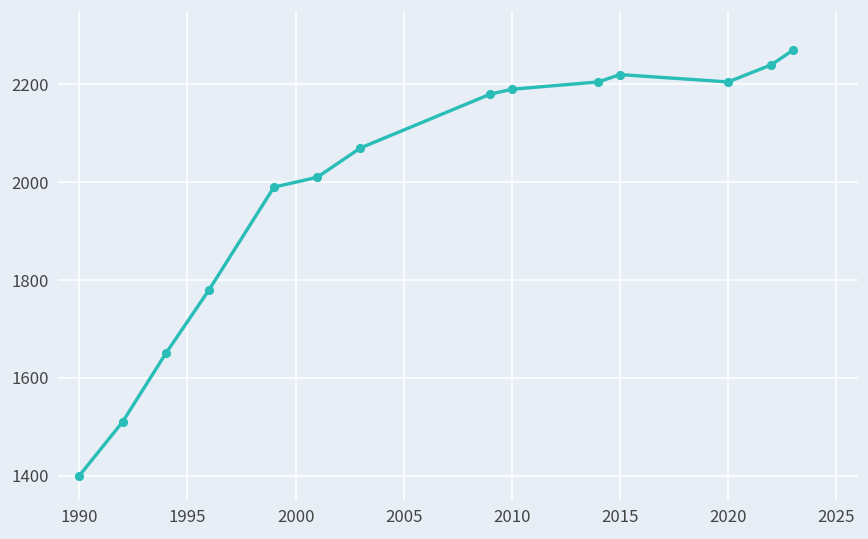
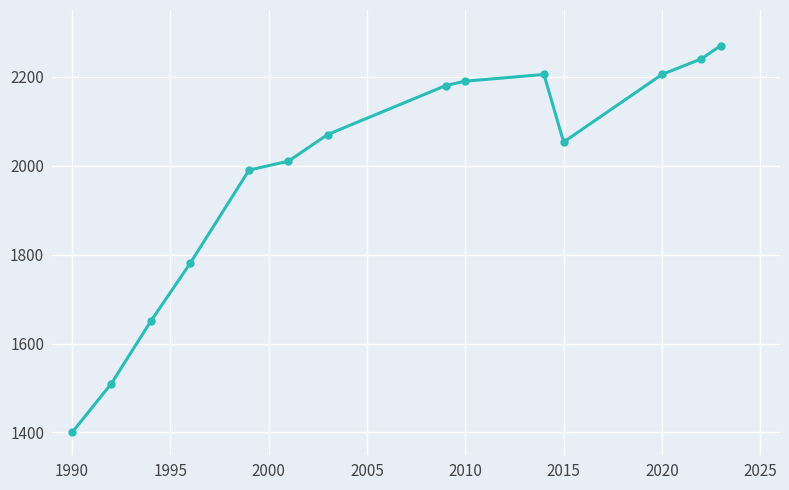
2015: 2220 -> 2050
